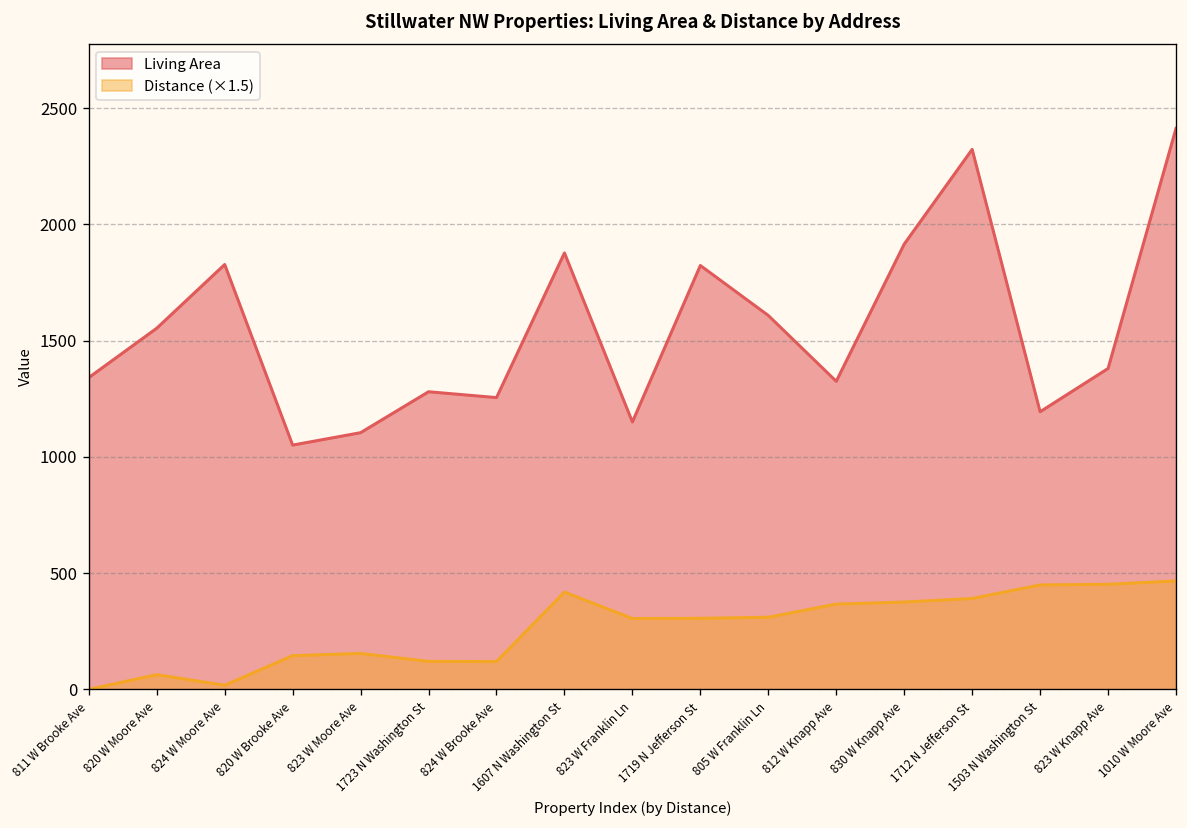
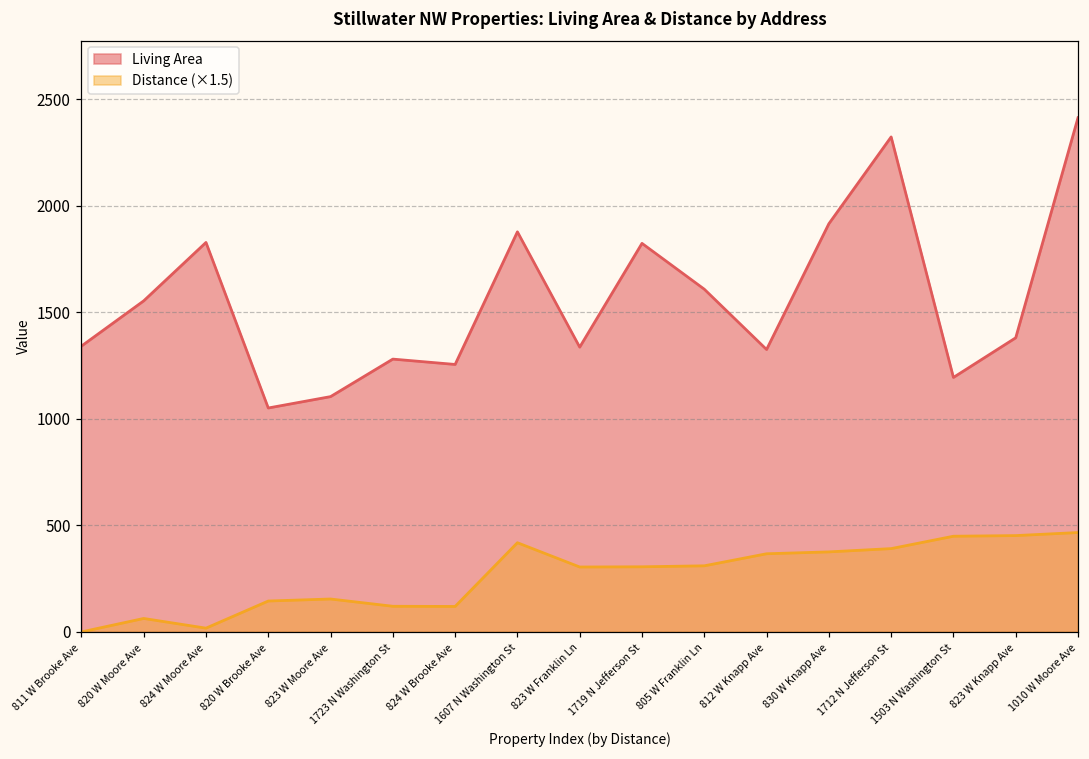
Living Area, 823 W Franklin Ln: 1150 -> 1340
